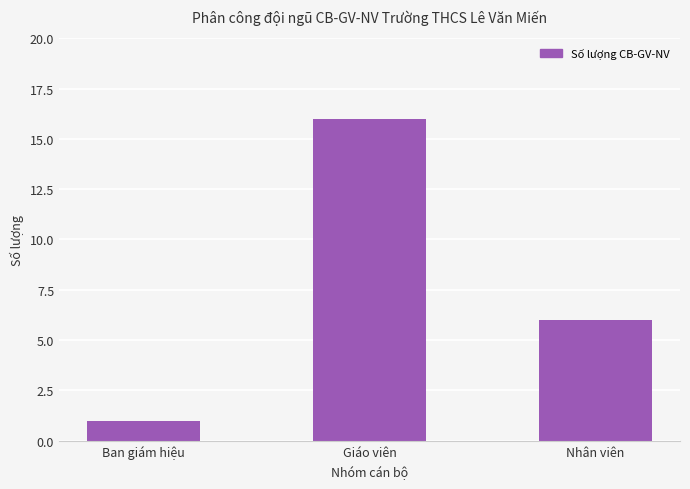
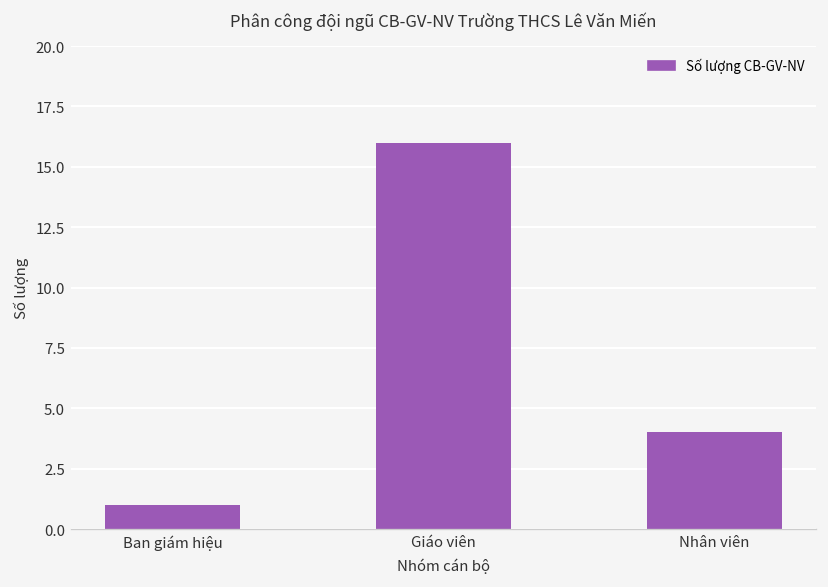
Nhân viên: 6 -> 4
